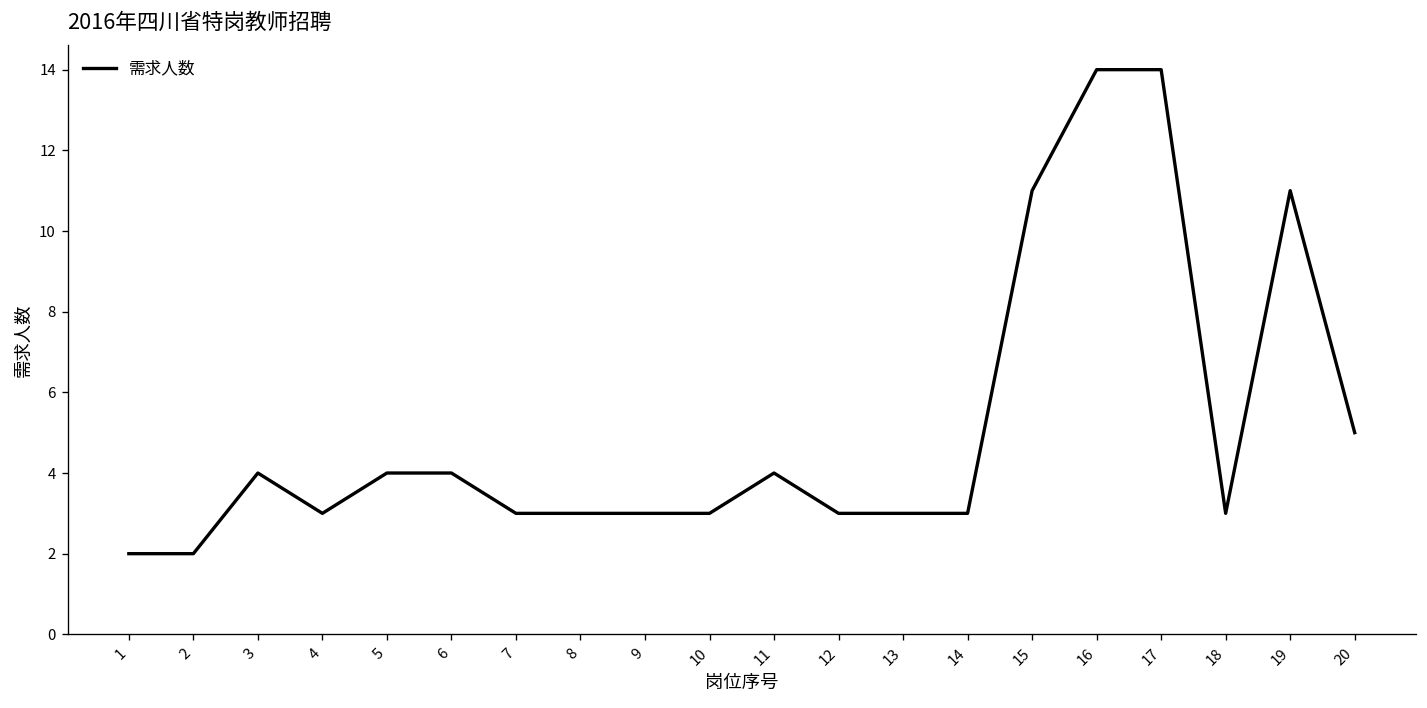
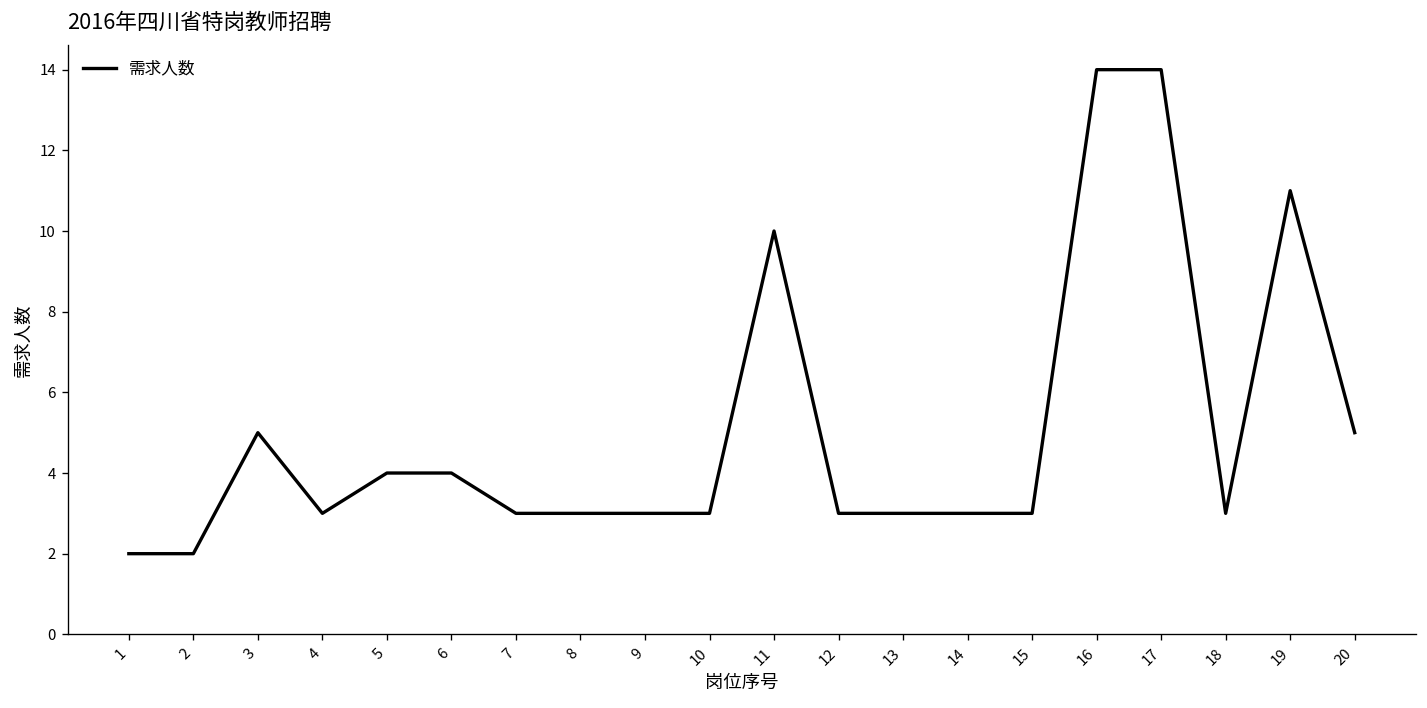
3: 4 -> 5
11: 4 -> 10
15: 11 -> 3
